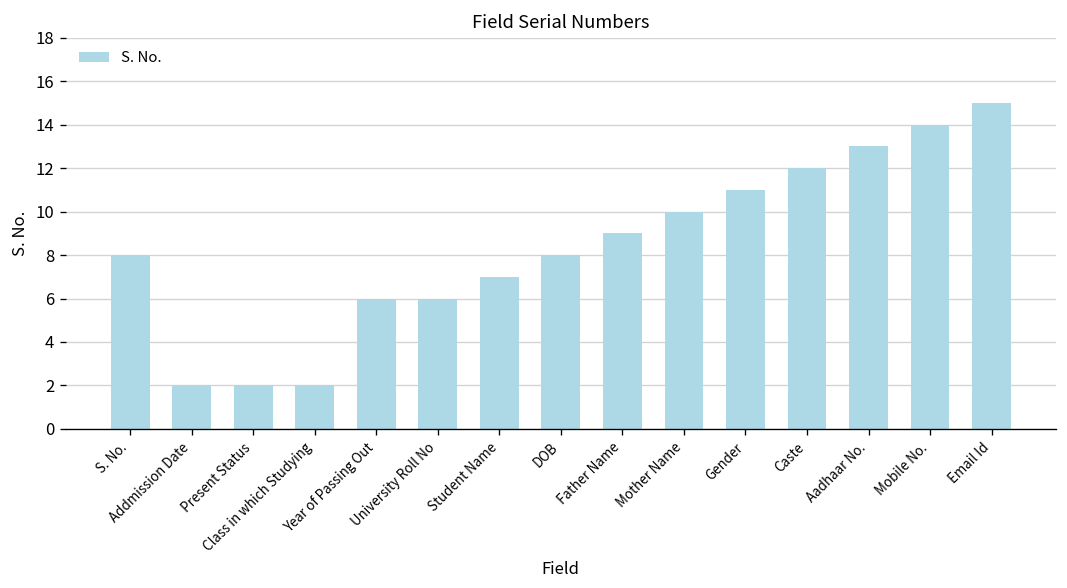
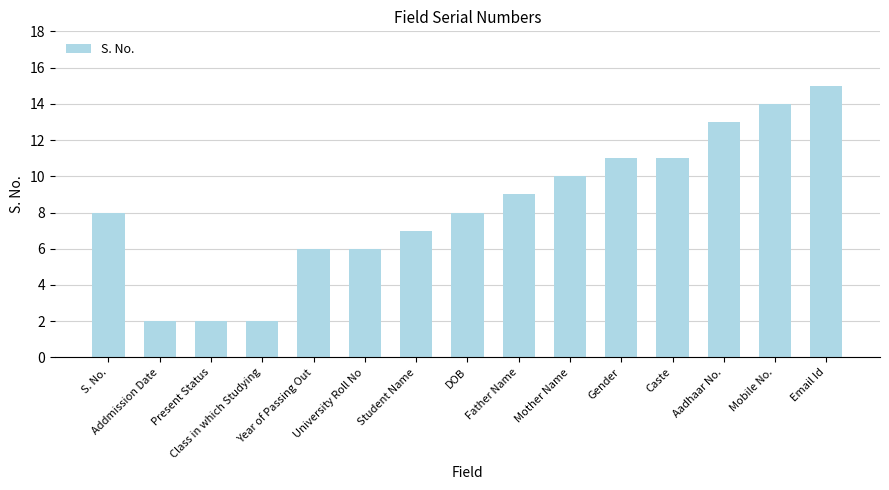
Caste: 12 -> 11
